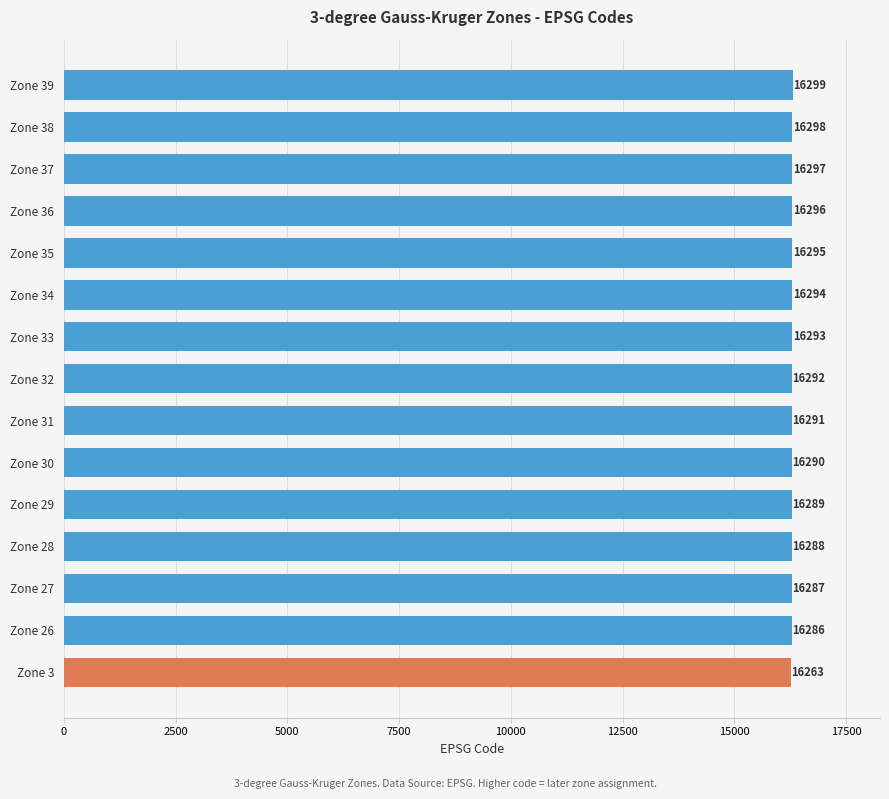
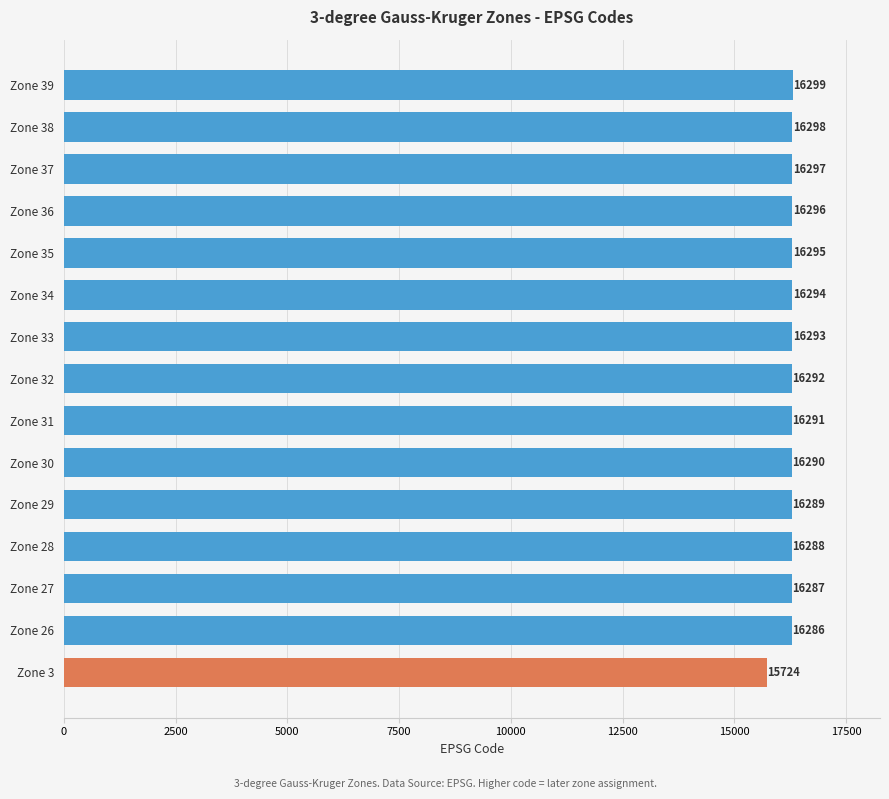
Zone 3: 16263 -> 15724
